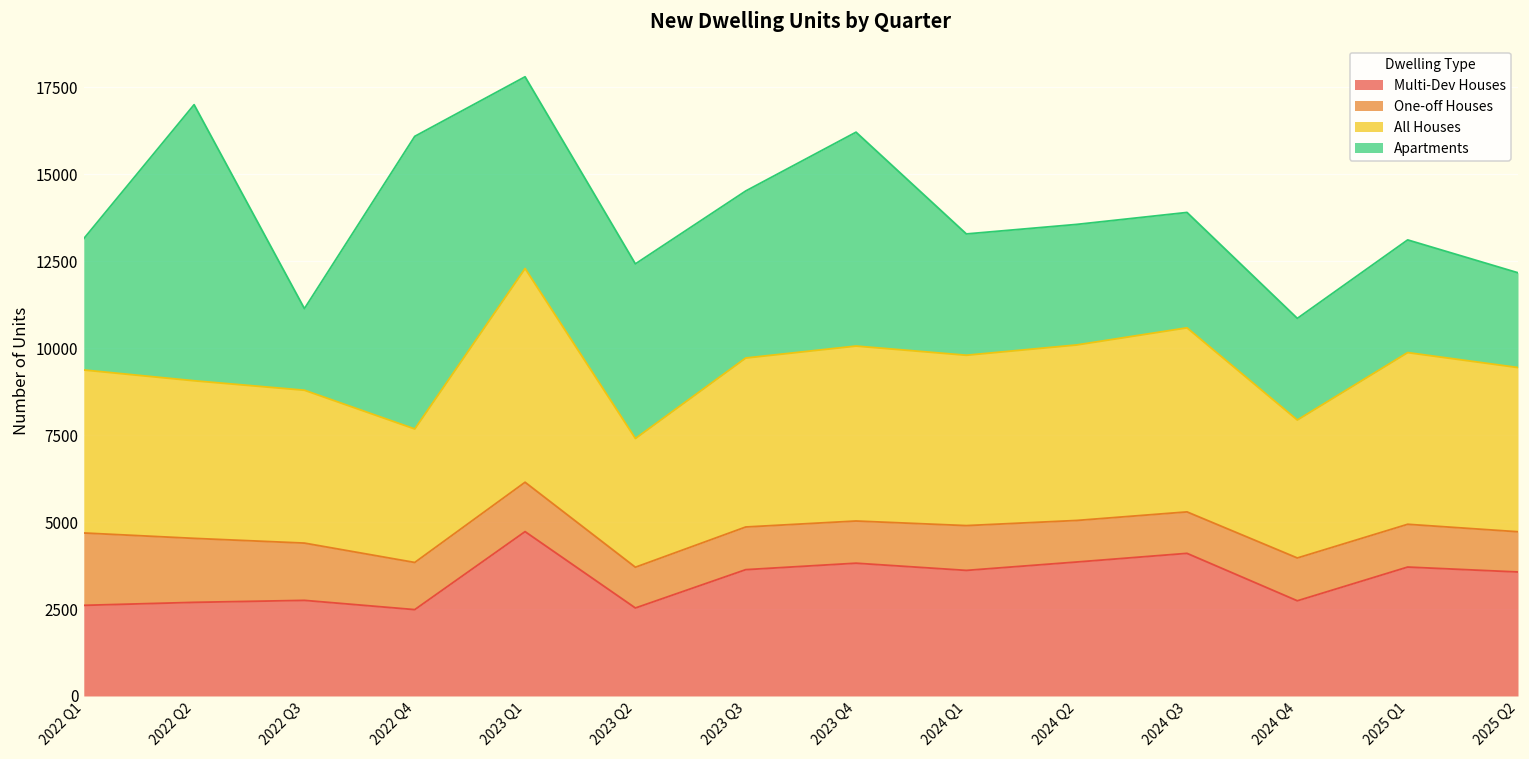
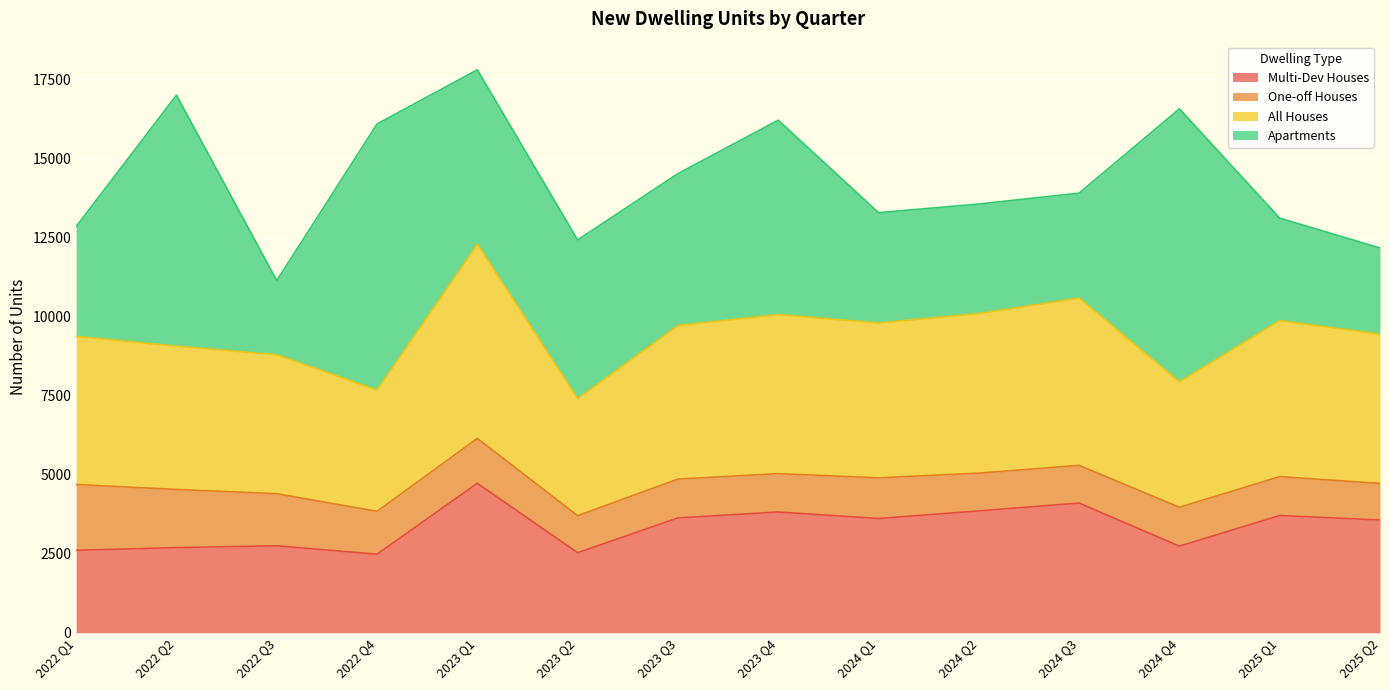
Apartments, 2022 Q1: 3800 -> 3500
Apartments, 2024 Q4: 2900 -> 8600
